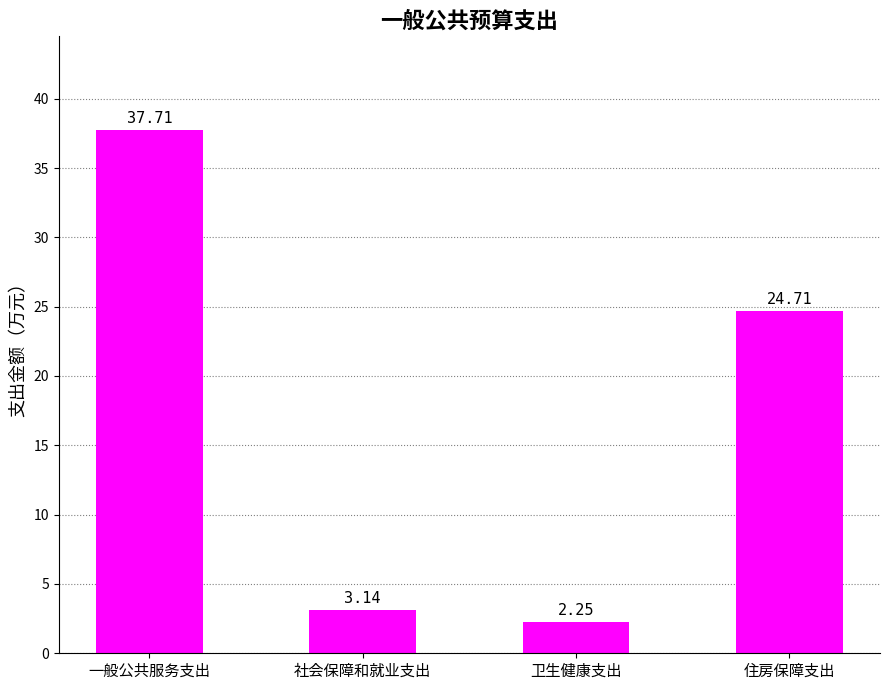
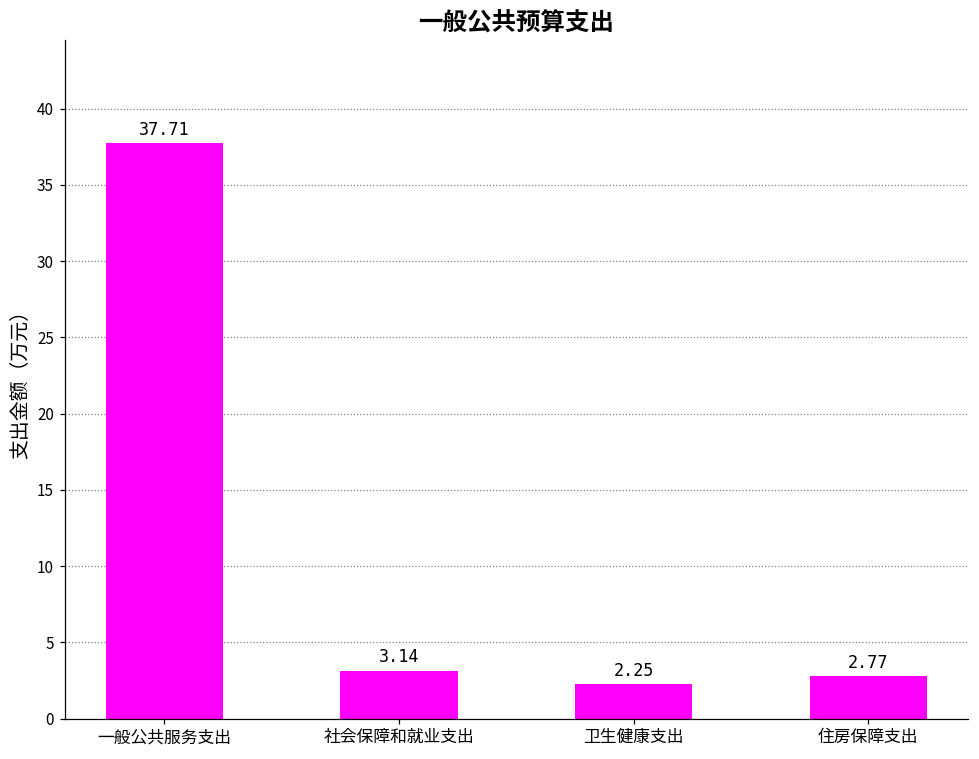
住房保障支出: 24.71 -> 2.77
